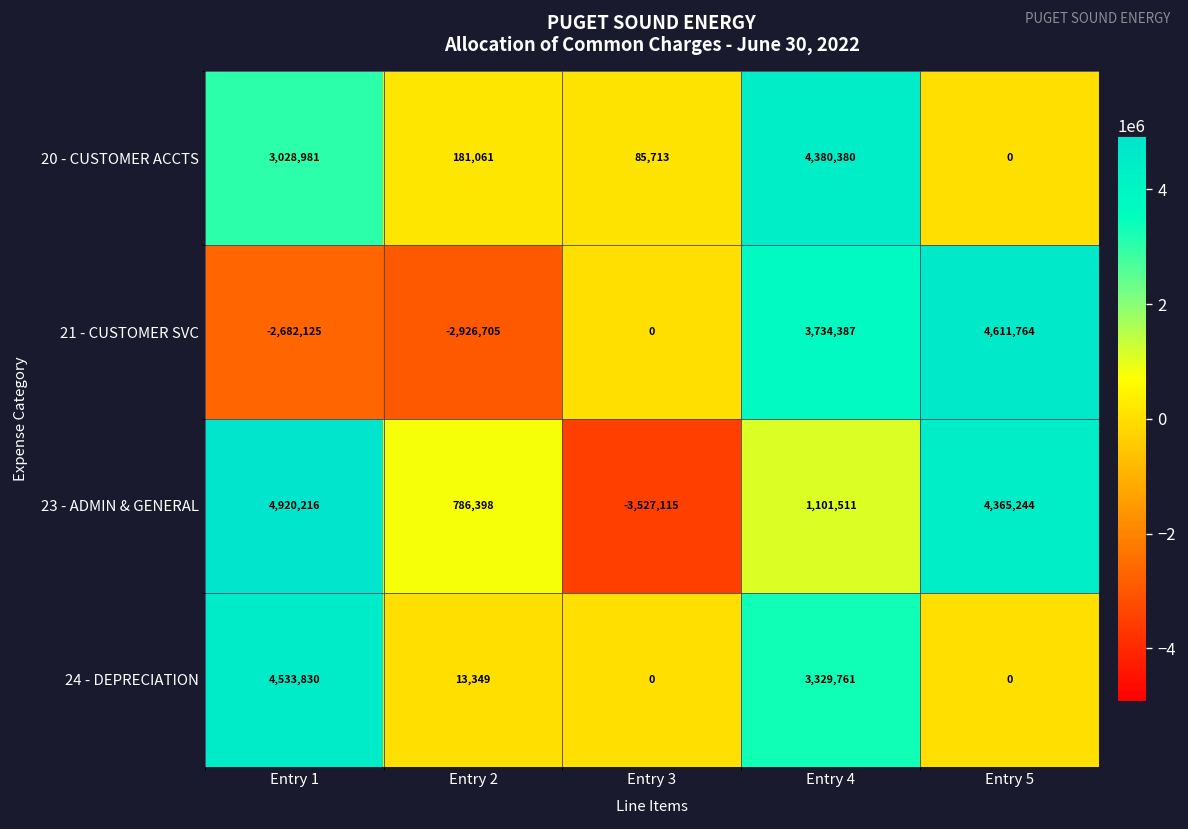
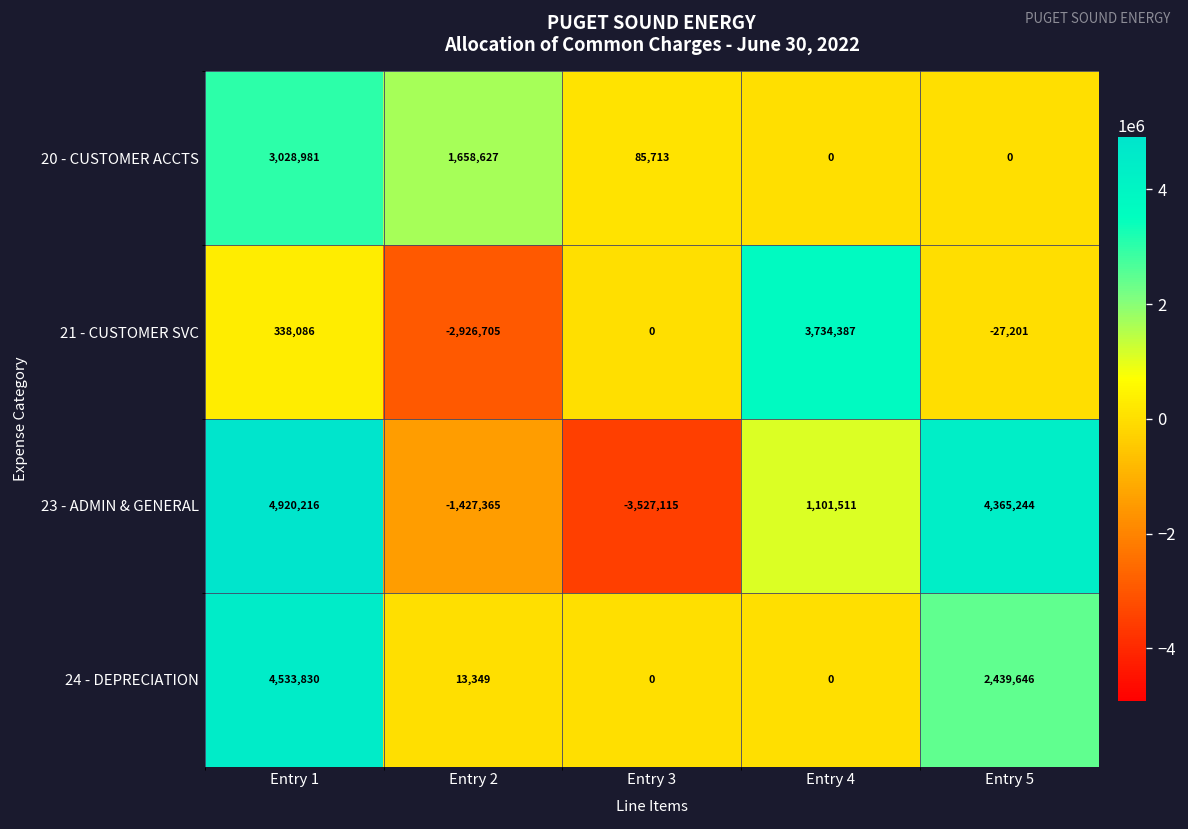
20 - CUSTOMER ACCTS, Entry 2: 181,061 -> 1,658,627
20 - CUSTOMER ACCTS, Entry 4: 4,380,380 -> 0
21 - CUSTOMER SVC, Entry 1: -2,682,125 -> 338,086
21 - CUSTOMER SVC, Entry 5: 4,611,764 -> -27,201
23 - ADMIN & GENERAL, Entry 2: 786,398 -> -1,427,365
24 - DEPRECIATION, Entry 4: 3,329,761 -> 0
24 - DEPRECIATION, Entry 5: 0 -> 2,439,646
